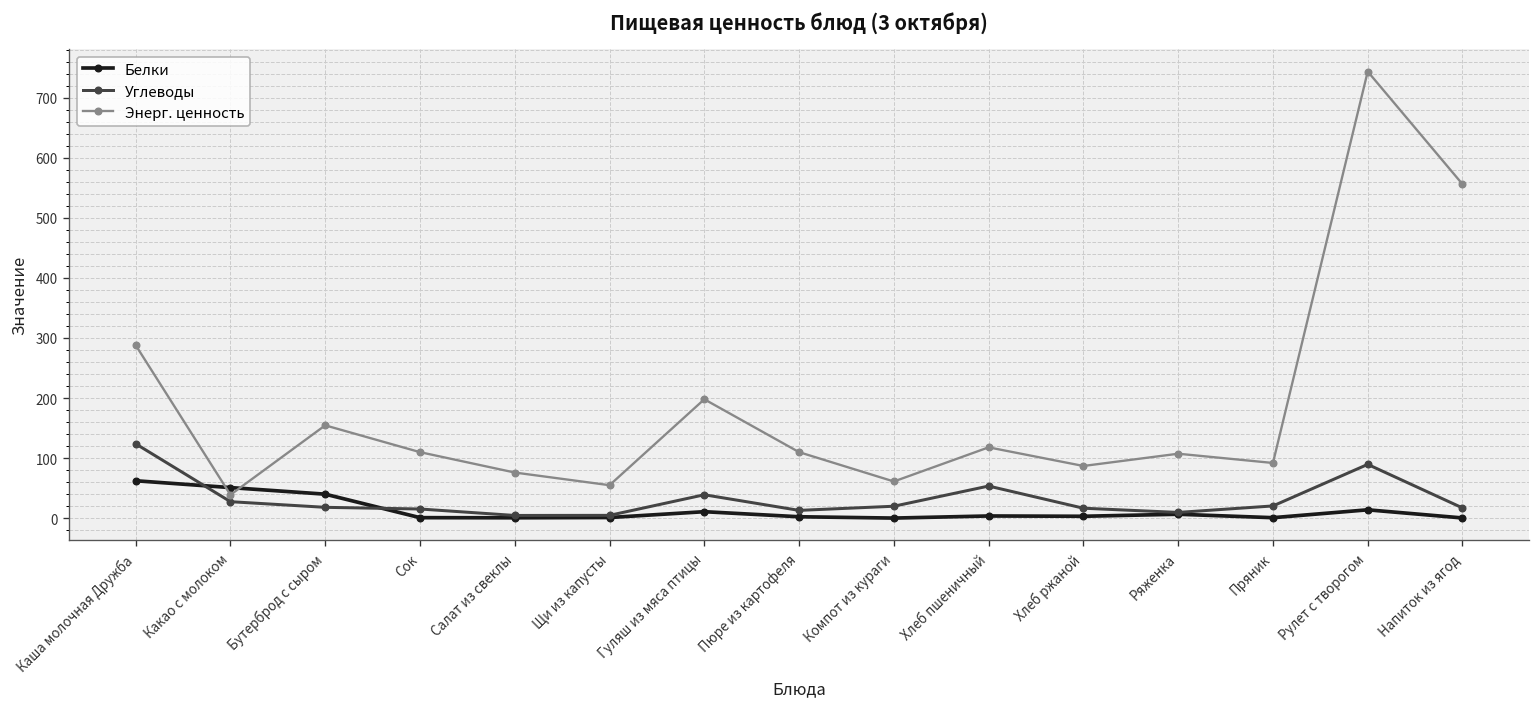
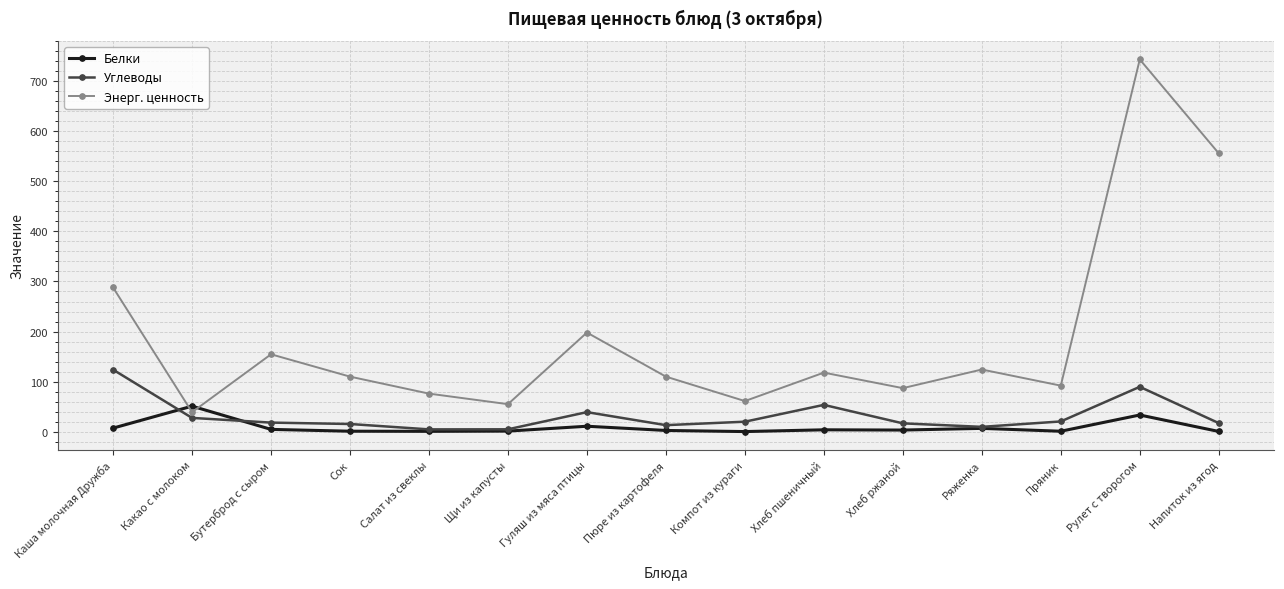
Белки, Каша молочная Дружба: 60 -> 10
Белки, Бутерброд с сыром: 40 -> 0
Энерг. ценность, Ряженка: 110 -> 120
Белки, Рулет с творогом: 10 -> 30
